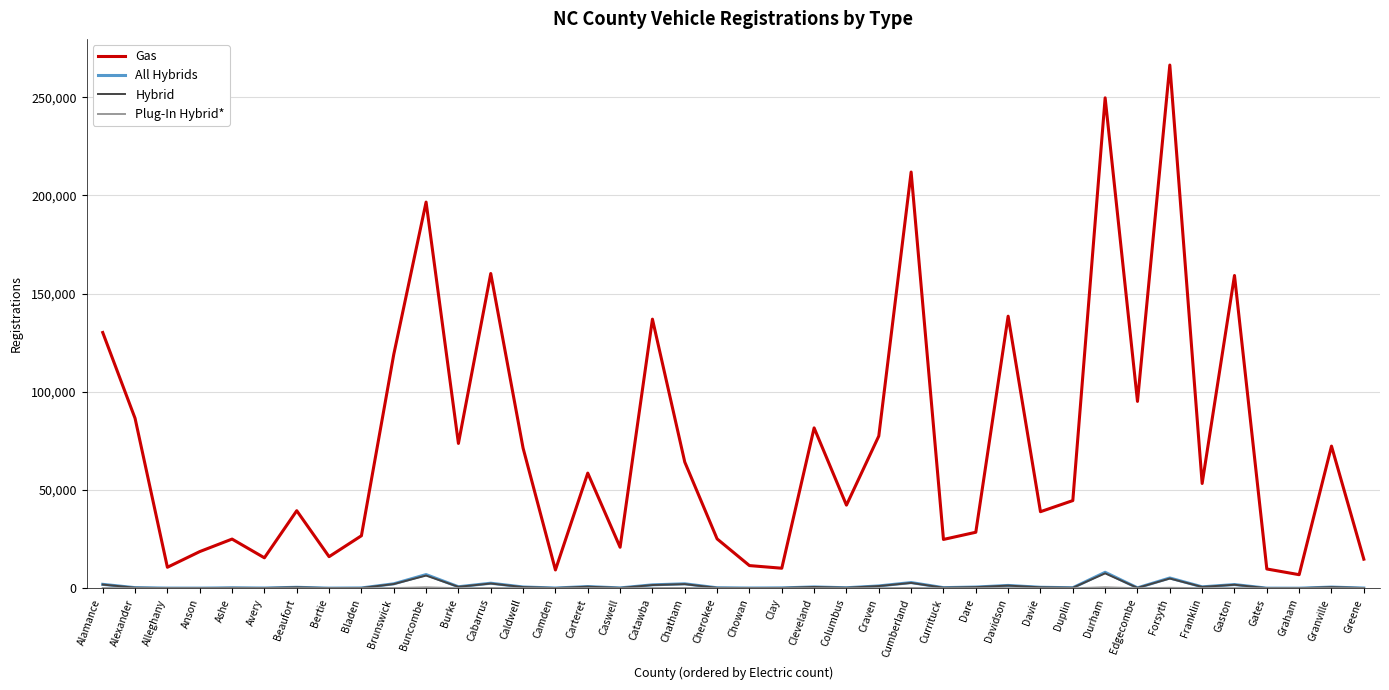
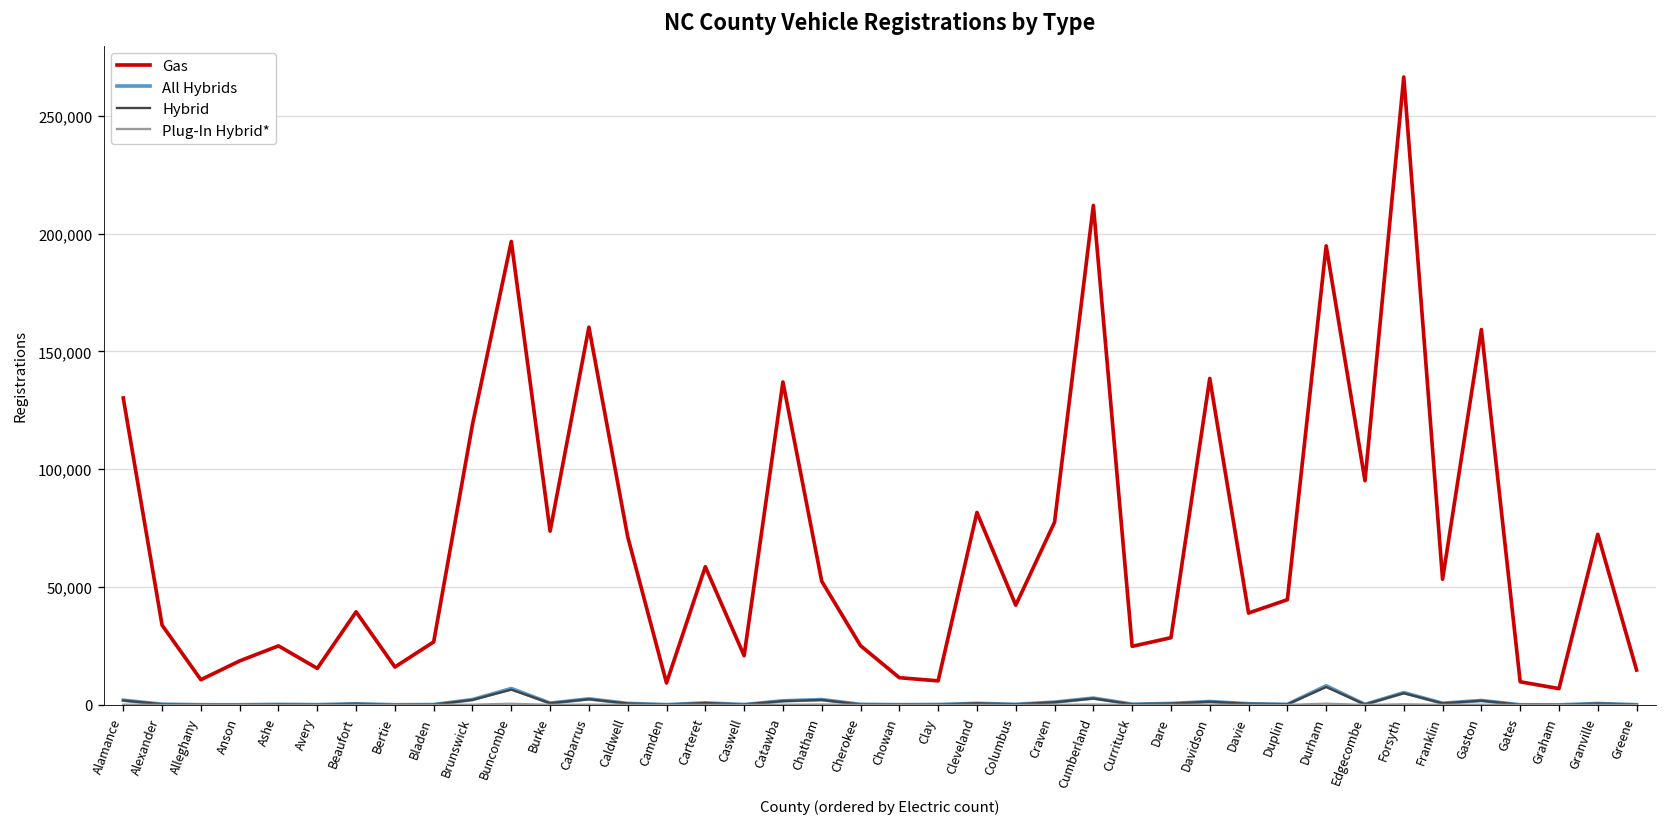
Gas, Alexander: 87,000 -> 34,000
Gas, Chatham: 64,000 -> 52,000
Gas, Durham: 250,000 -> 195,000
